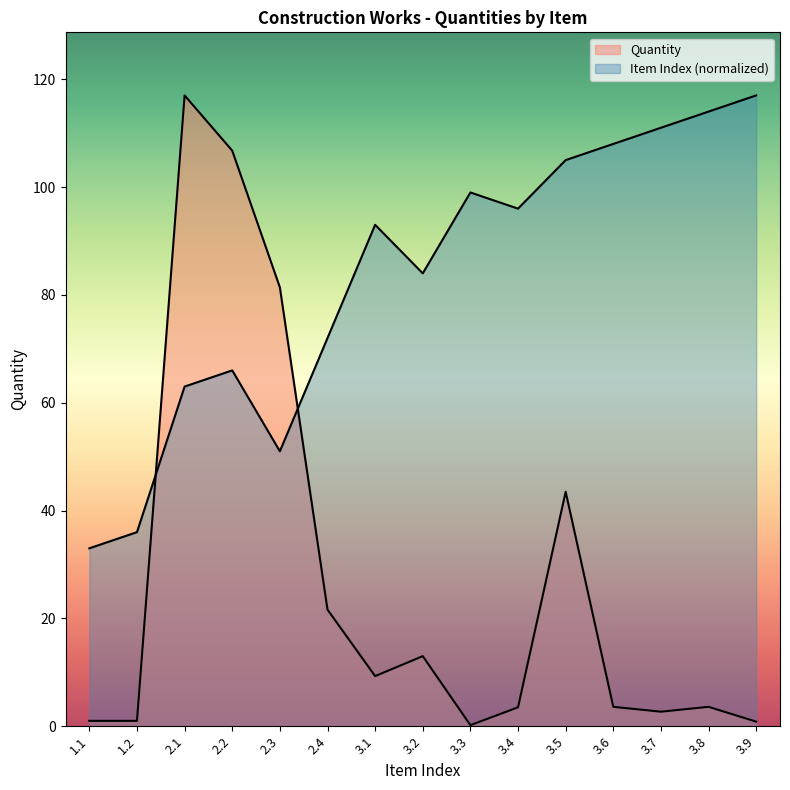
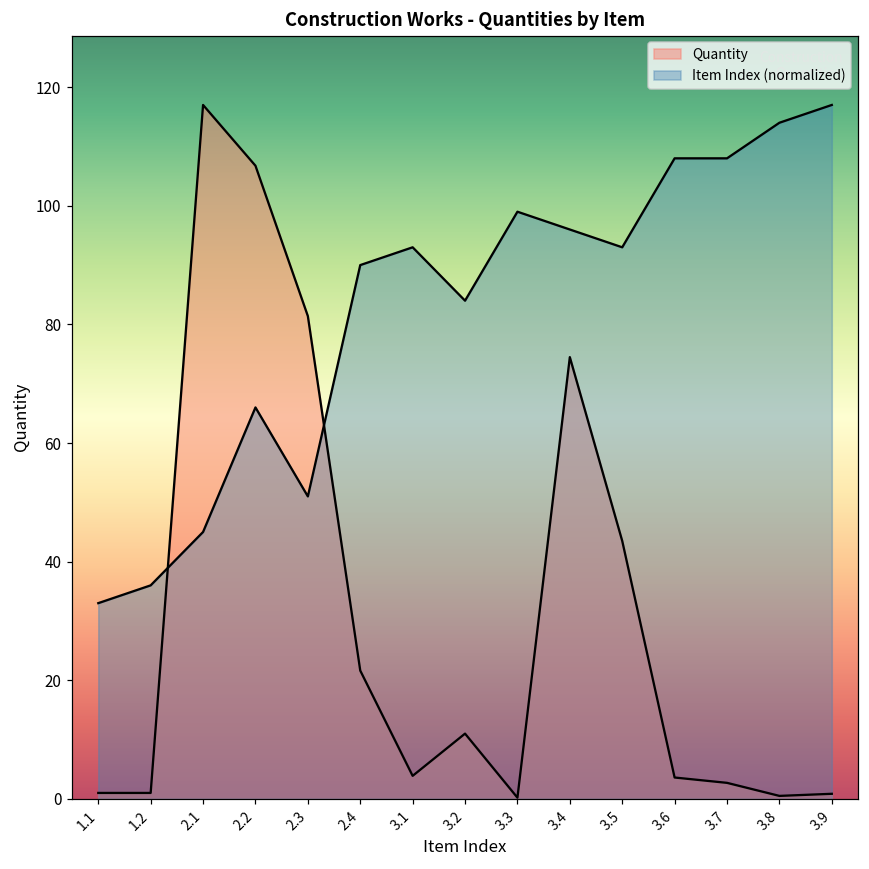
Item Index (normalized), 2.1: 63 -> 45
Item Index (normalized), 2.4: 72 -> 90
Quantity, 3.1: 9 -> 4
Quantity, 3.2: 13 -> 11
Quantity, 3.4: 4 -> 74
Item Index (normalized), 3.5: 105 -> 93
Item Index (normalized), 3.7: 111 -> 108
Quantity, 3.8: 4 -> 1
